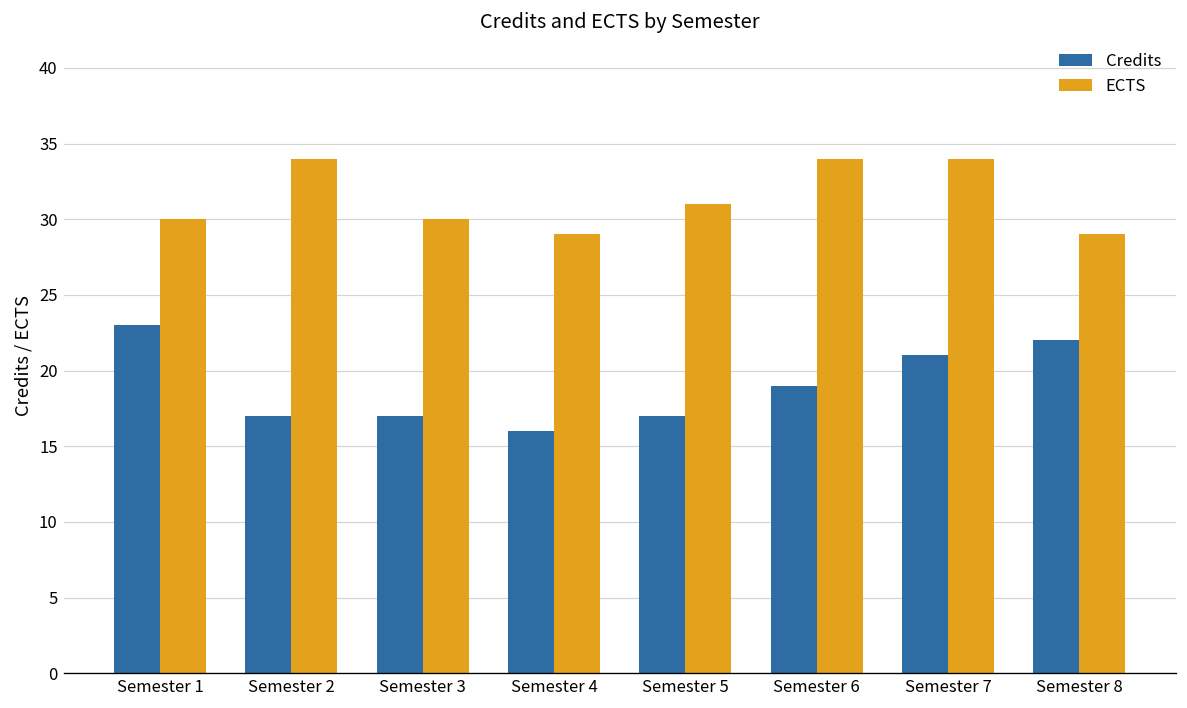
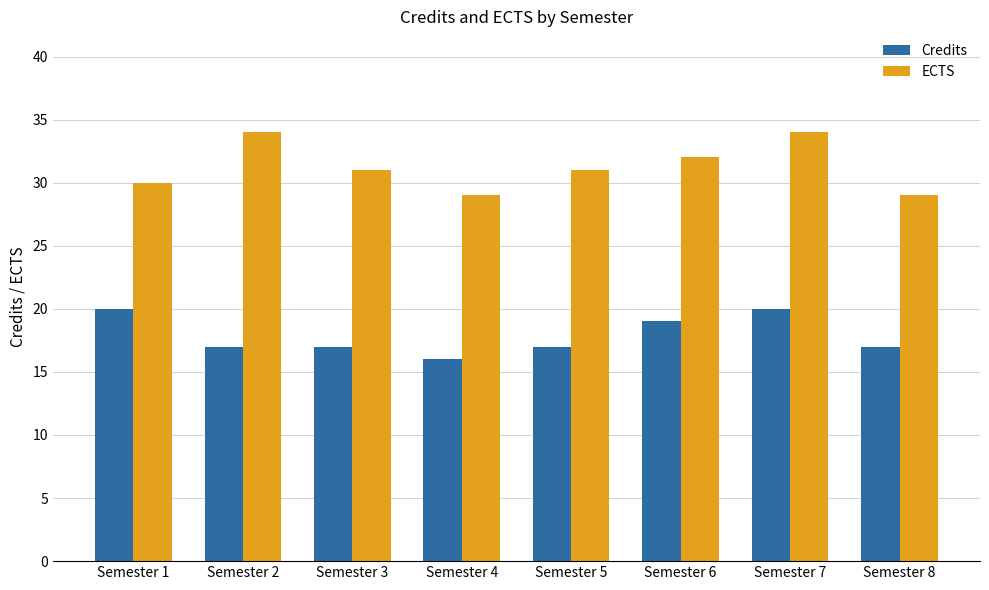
Credits, Semester 1: 23 -> 20
ECTS, Semester 3: 30 -> 31
ECTS, Semester 6: 34 -> 32
Credits, Semester 7: 21 -> 20
Credits, Semester 8: 22 -> 17
